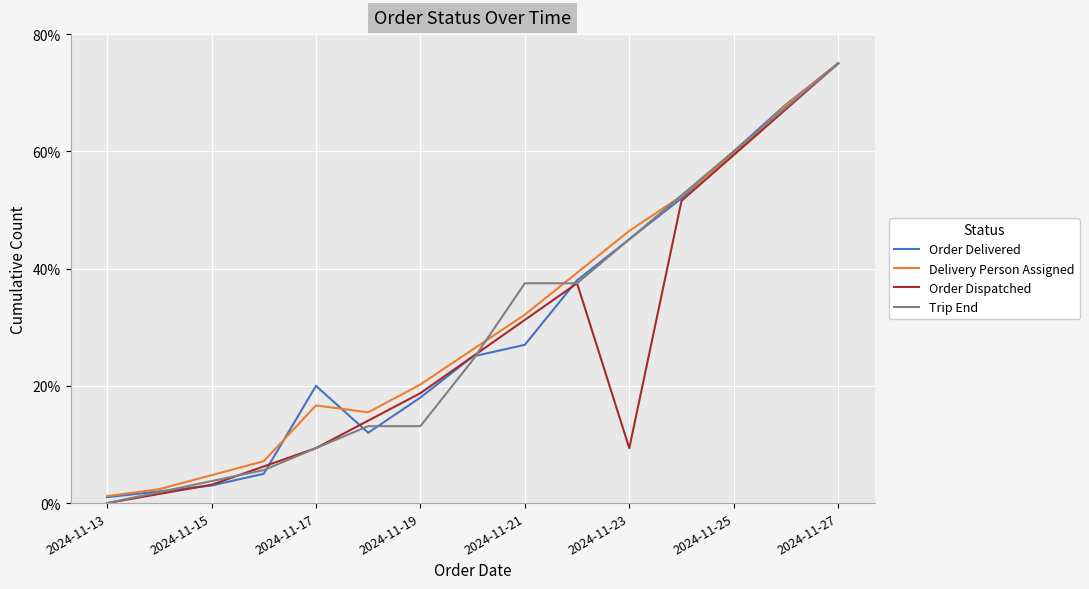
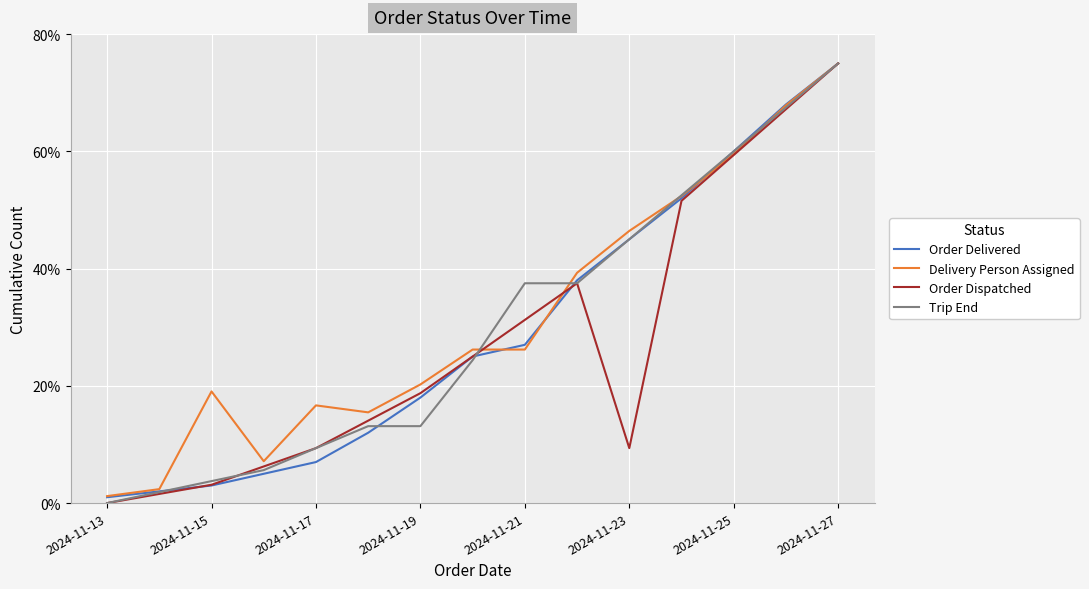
Delivery Person Assigned, 2024-11-15: 5% -> 19%
Order Delivered, 2024-11-17: 20% -> 7%
Delivery Person Assigned, 2024-11-21: 32% -> 26%
